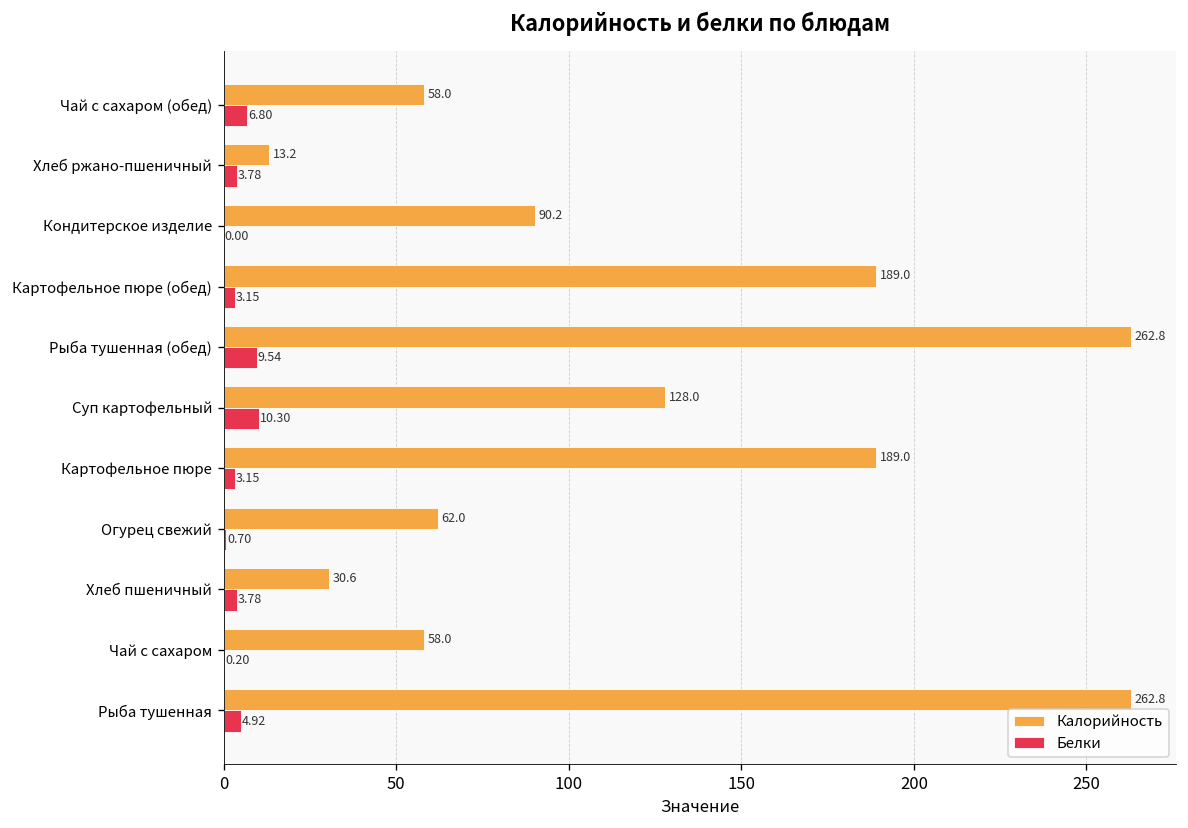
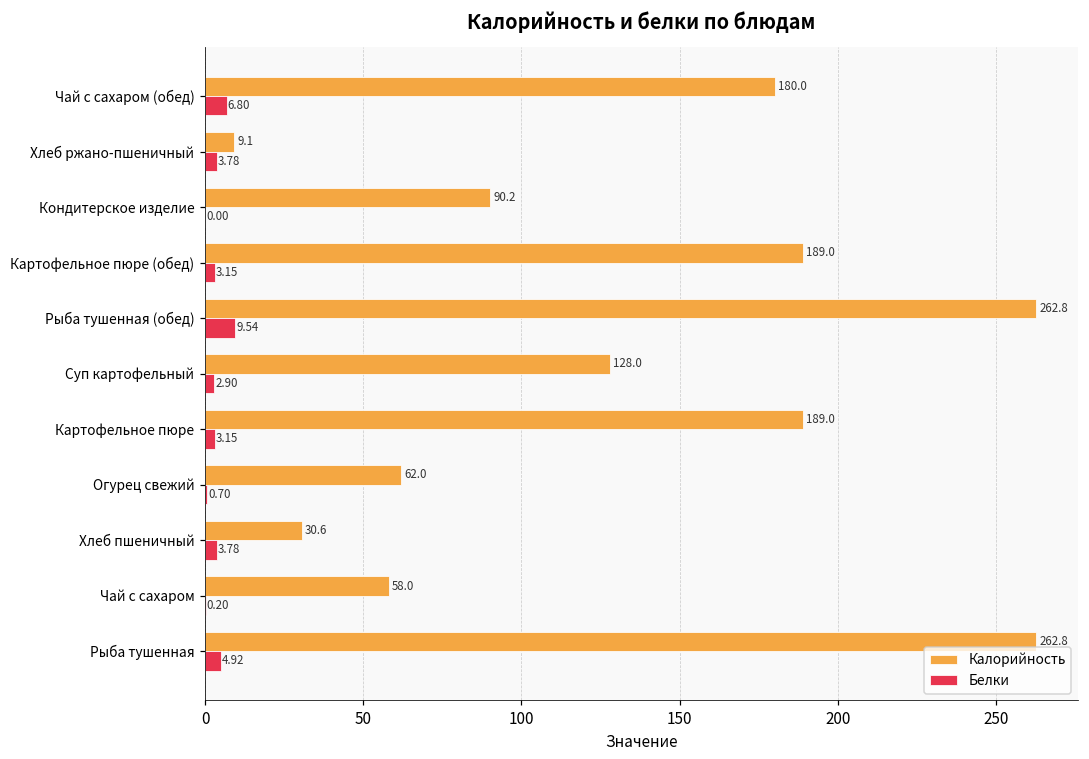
Калорийность, Чай с сахаром (обед): 58.0 -> 180.0
Калорийность, Хлеб ржано-пшеничный: 13.2 -> 9.1
Белки, Суп картофельный: 10.30 -> 2.90
